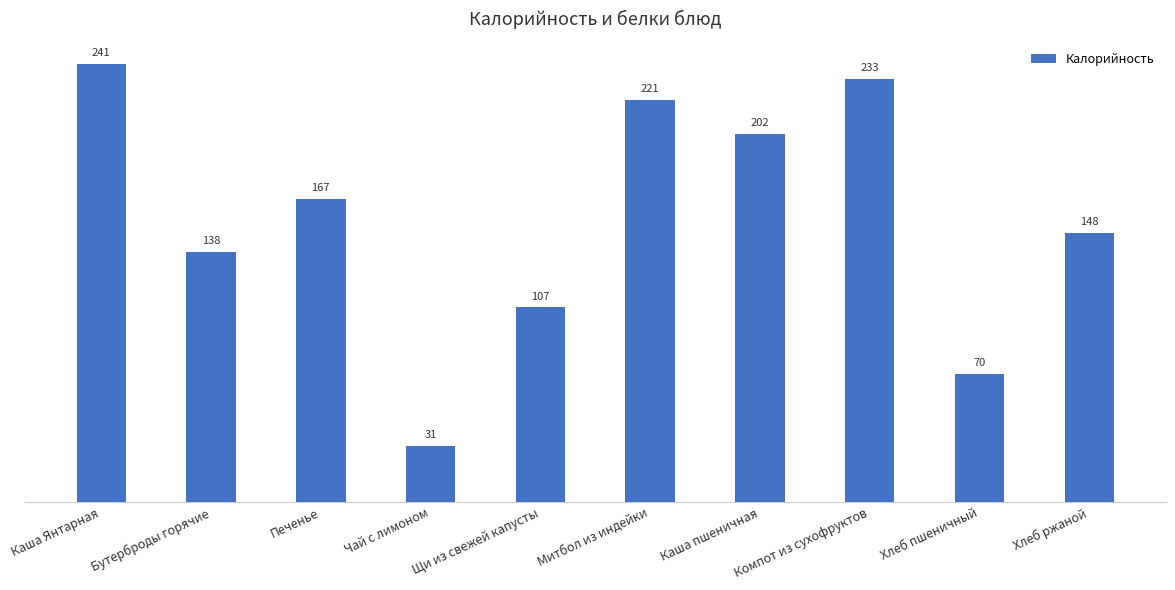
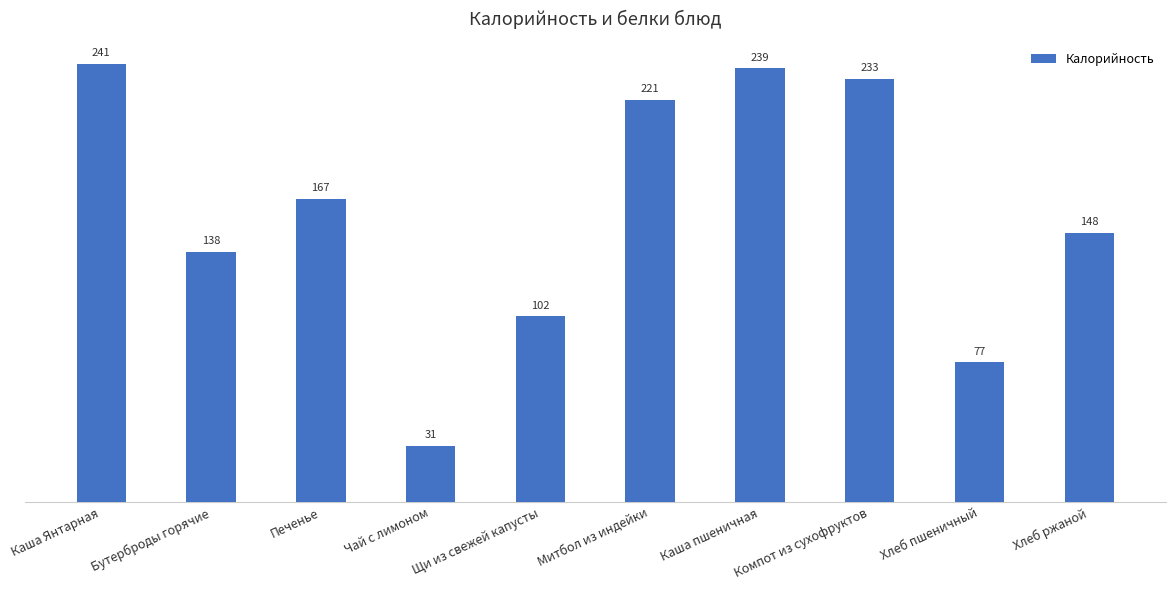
Щи из свежей капусты: 107 -> 102
Каша пшеничная: 202 -> 239
Хлеб пшеничный: 70 -> 77
